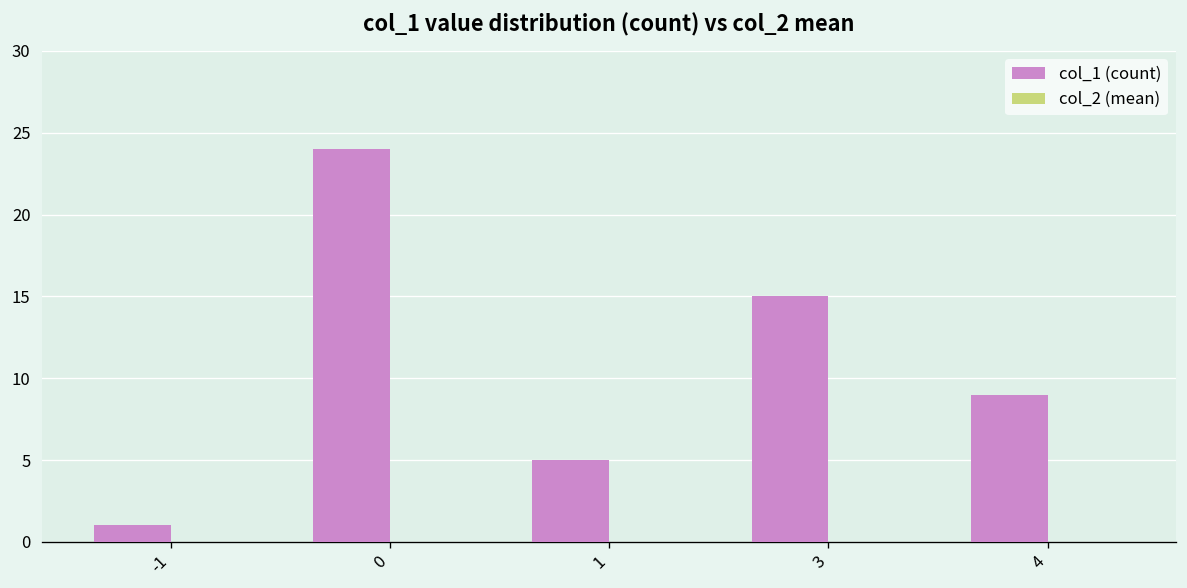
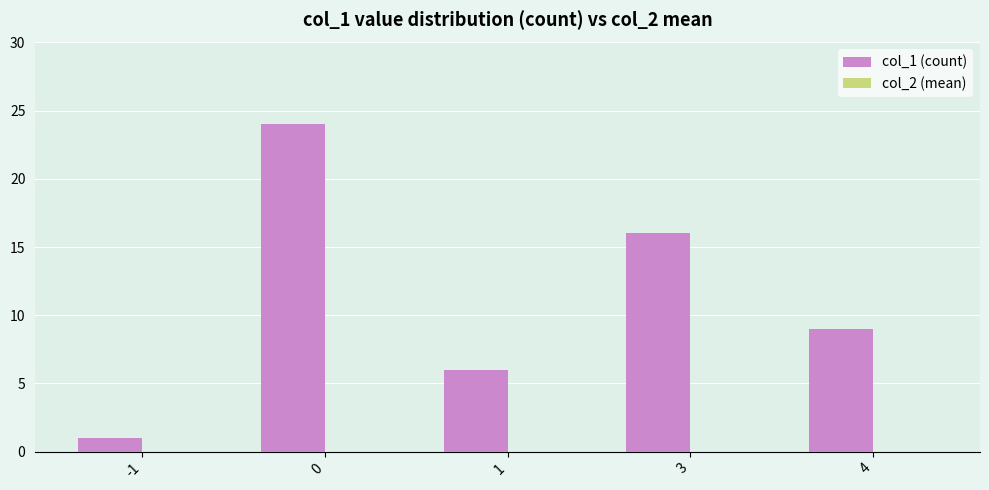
col_1 (count), 1: 5 -> 6
col_1 (count), 3: 15 -> 16
